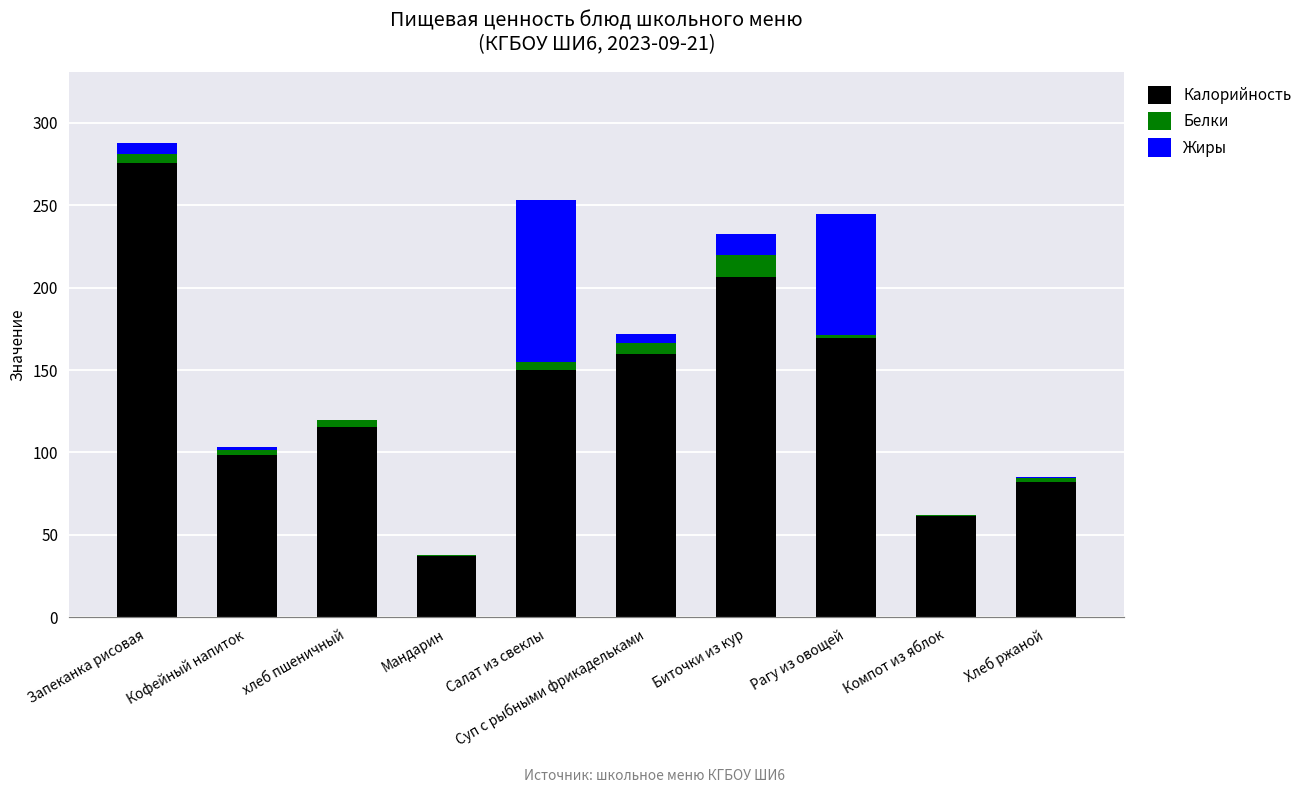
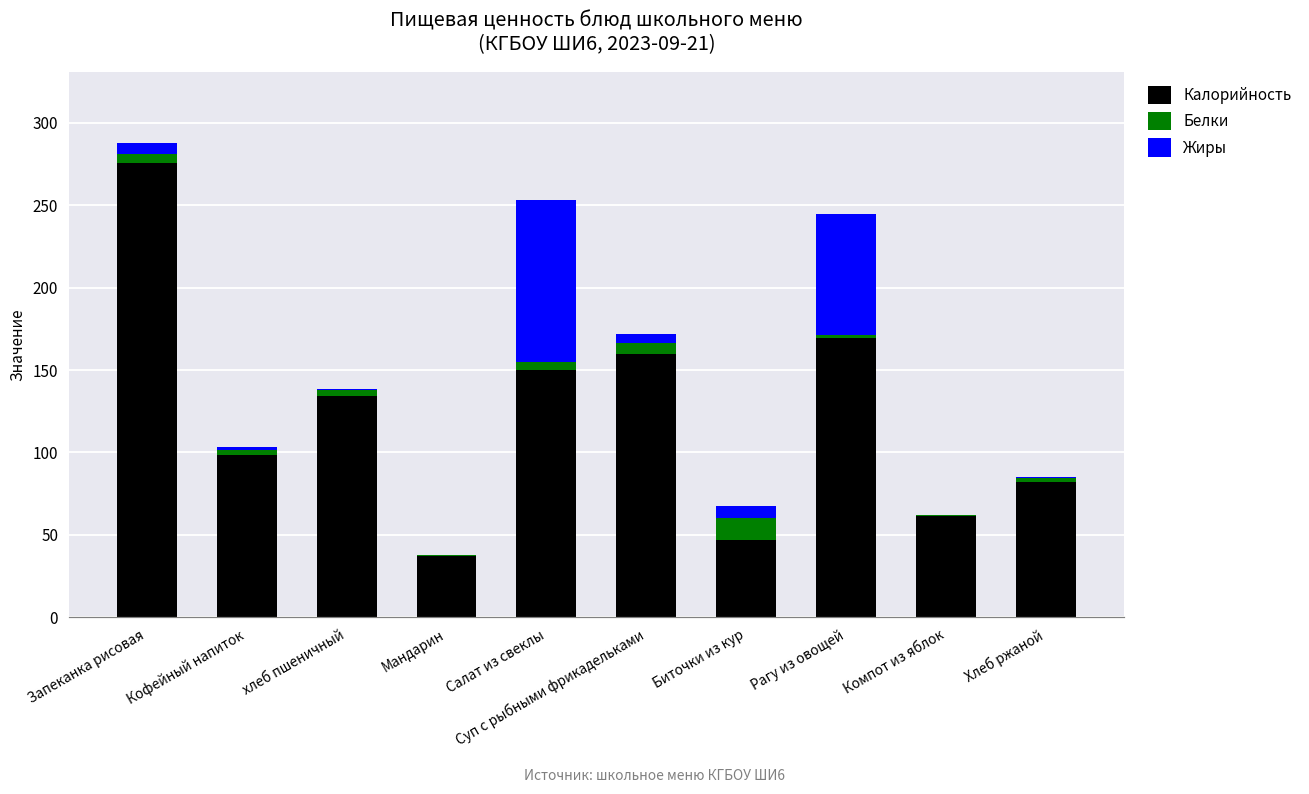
Калорийность, хлеб пшеничный: 116 -> 134
Калорийность, Биточки из кур: 206 -> 47
Жиры, Биточки из кур: 13 -> 7
